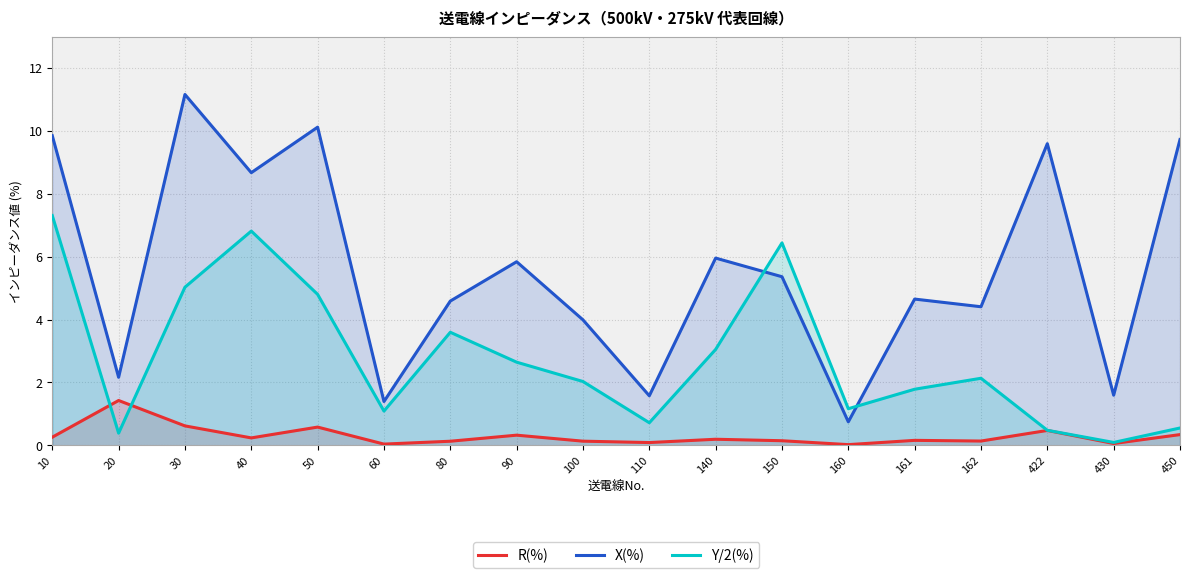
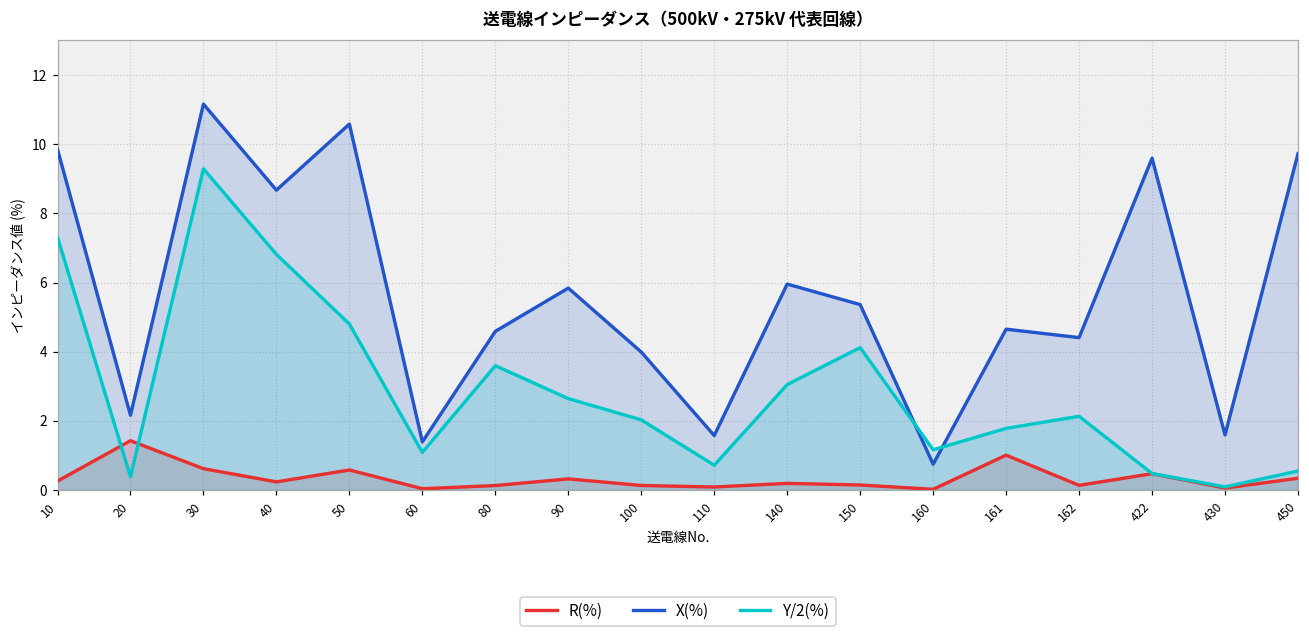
Y/2(%), 30: 5.0 -> 9.3
X(%), 50: 10.1 -> 10.6
Y/2(%), 150: 6.4 -> 4.1
R(%), 161: 0.2 -> 1.0
